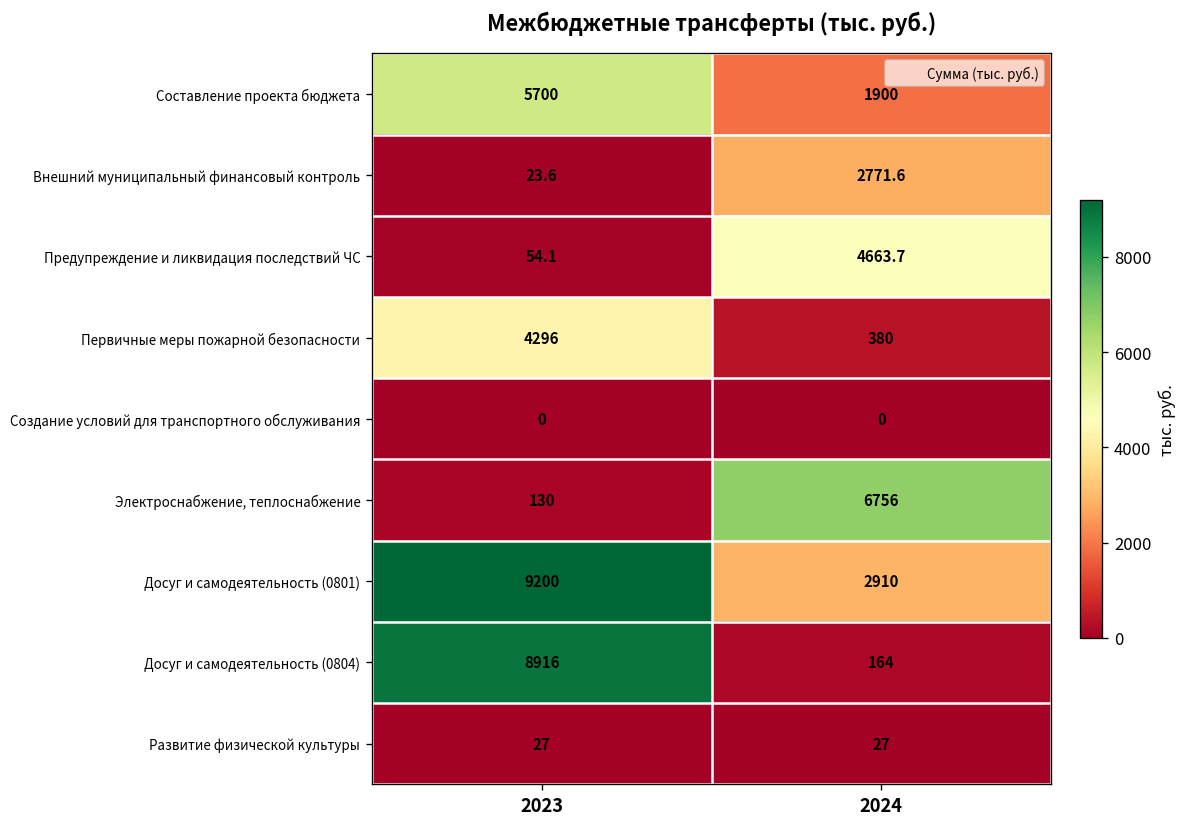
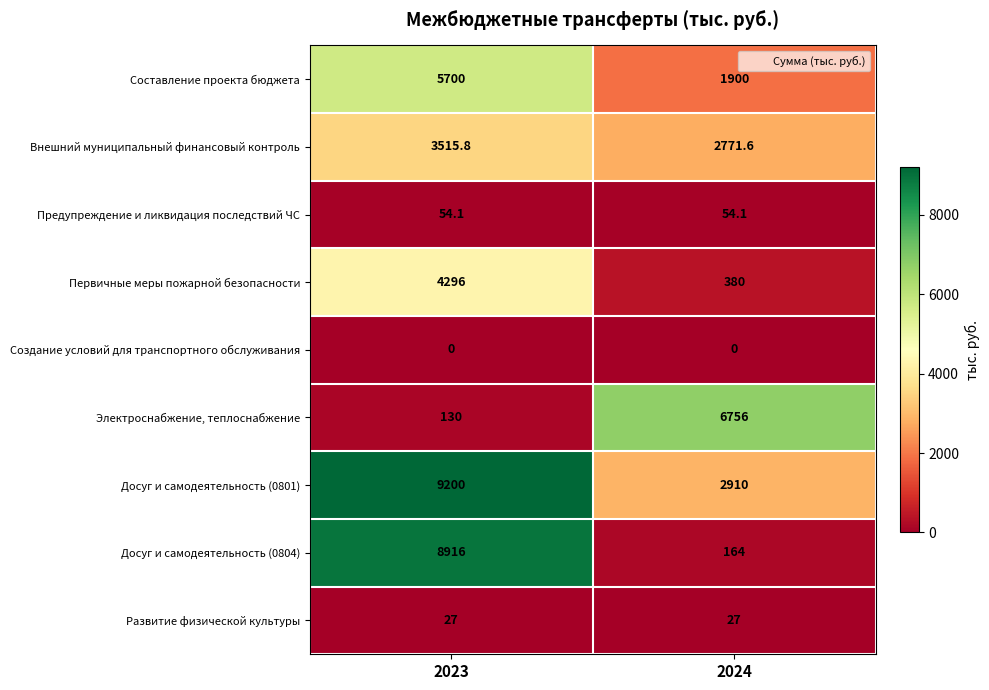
Внешний муниципальный финансовый контроль, 2023: 23.6 -> 3515.8
Предупреждение и ликвидация последствий ЧС, 2024: 4663.7 -> 54.1
